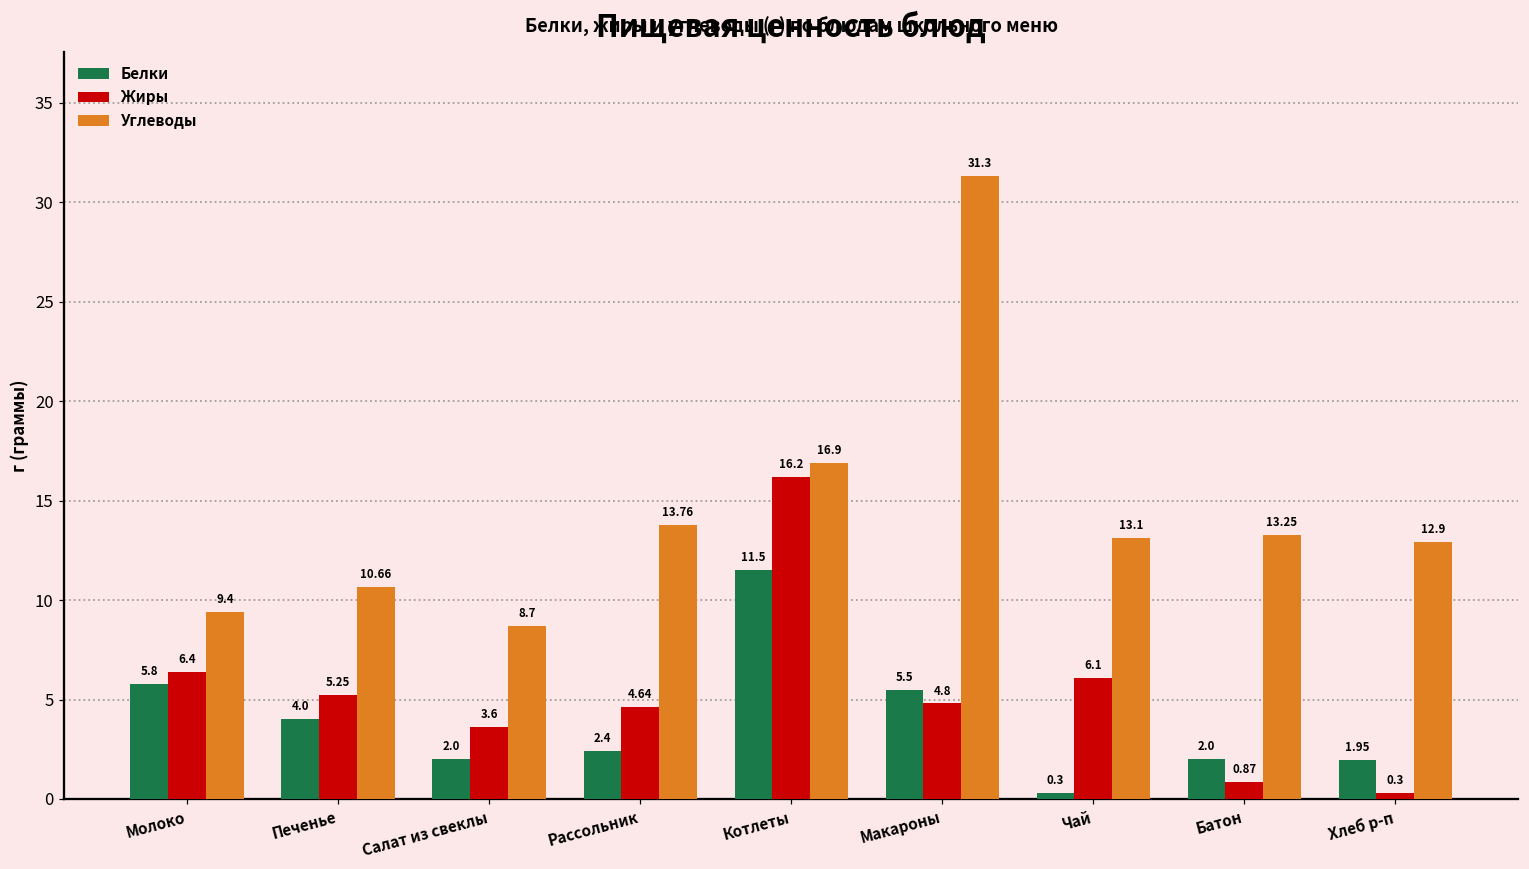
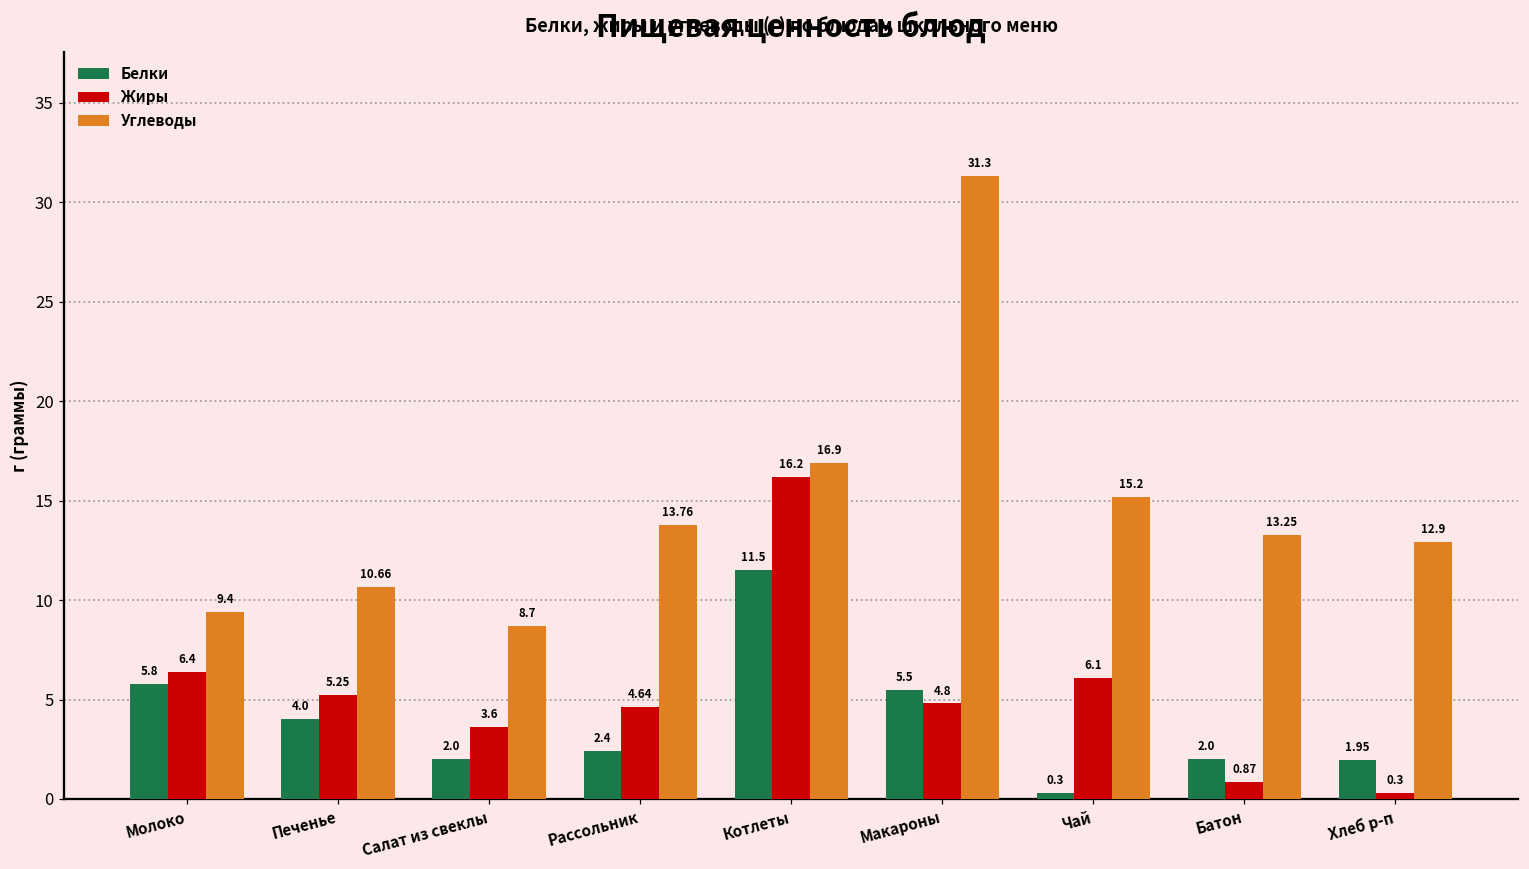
Углеводы, Чай: 13.1 -> 15.2
